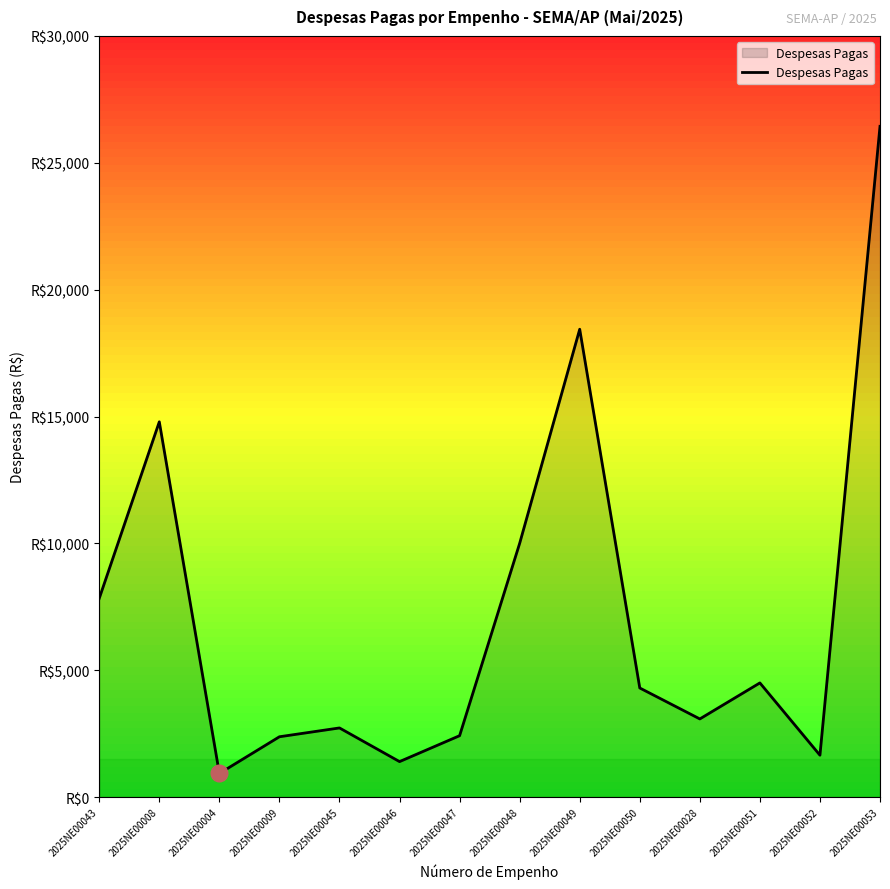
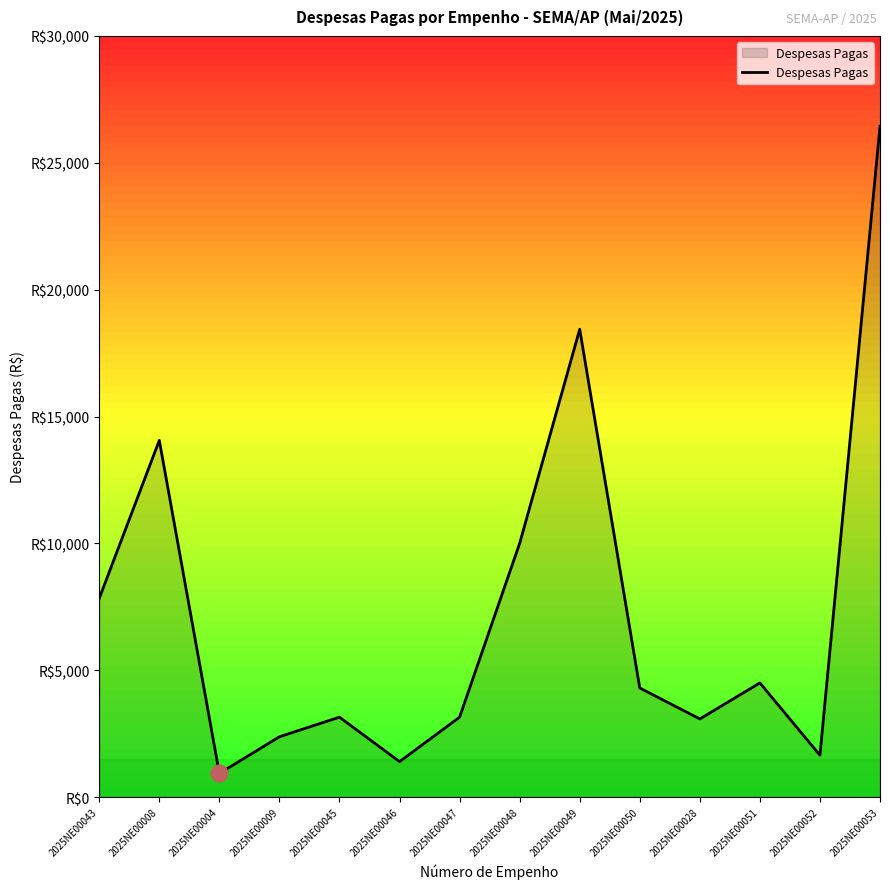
Despesas Pagas, 2025NE00008: R$14,800 -> R$14,100
Despesas Pagas, 2025NE00045: R$2,700 -> R$3,200
Despesas Pagas, 2025NE00047: R$2,400 -> R$3,200
